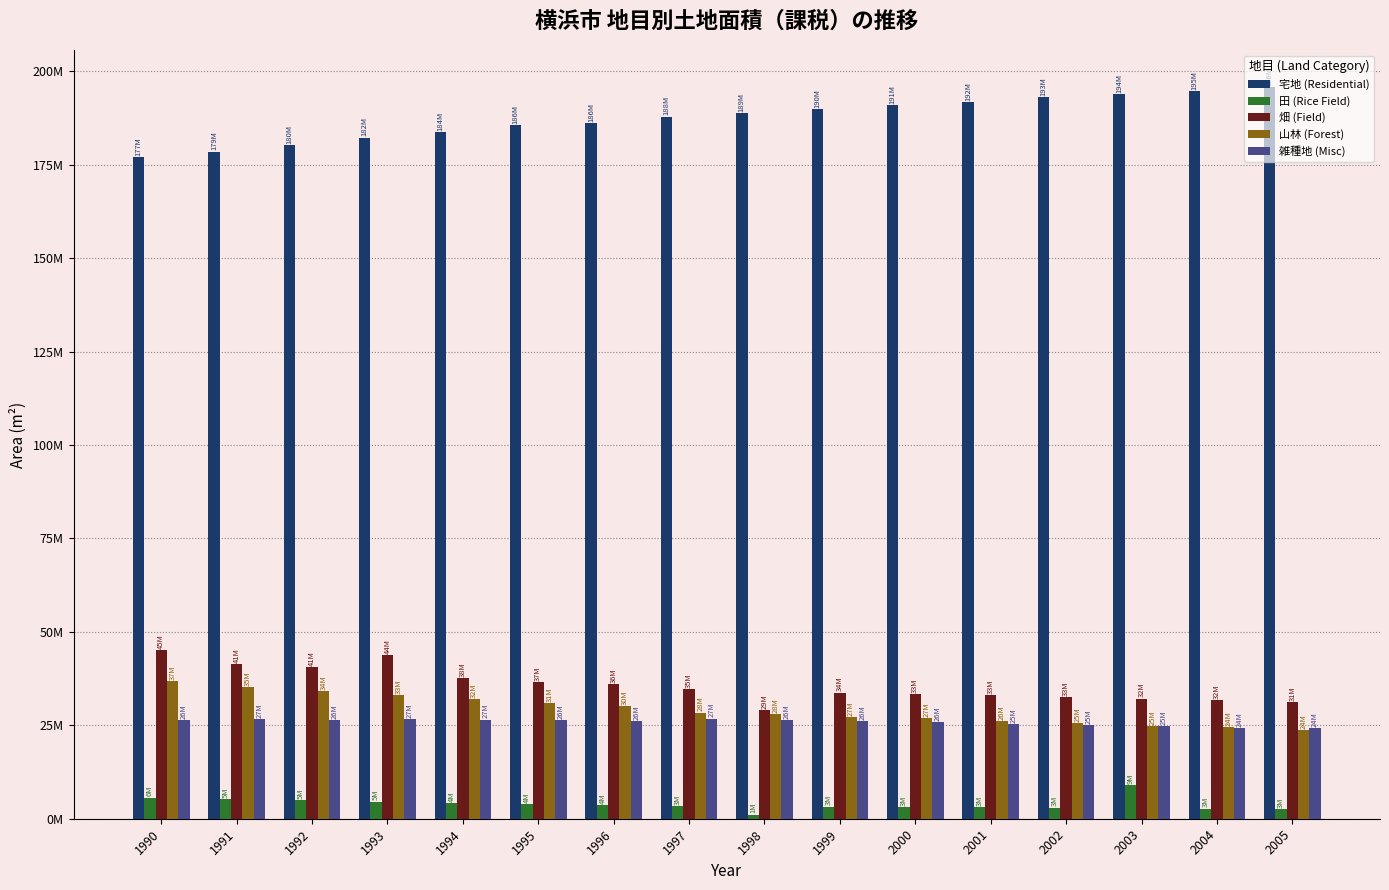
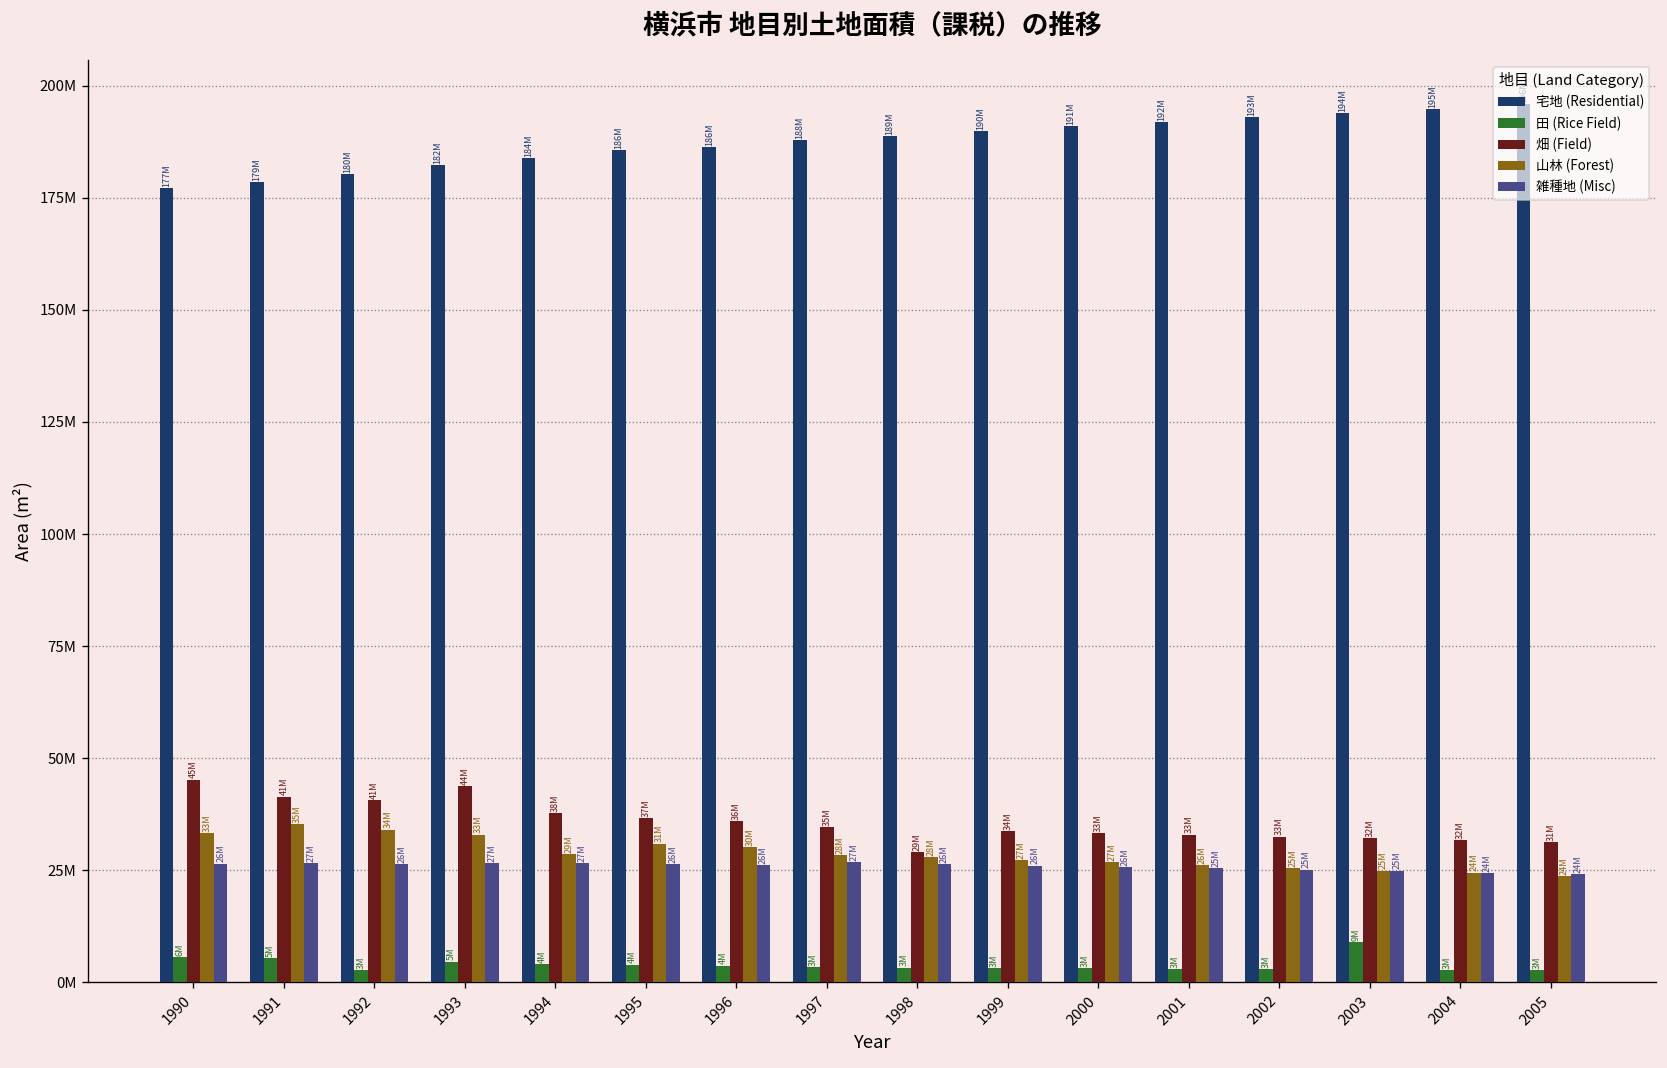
山林 (Forest), 1990: 37M -> 33M
田 (Rice Field), 1992: 5M -> 3M
山林 (Forest), 1994: 32M -> 29M
田 (Rice Field), 1998: 1M -> 3M
